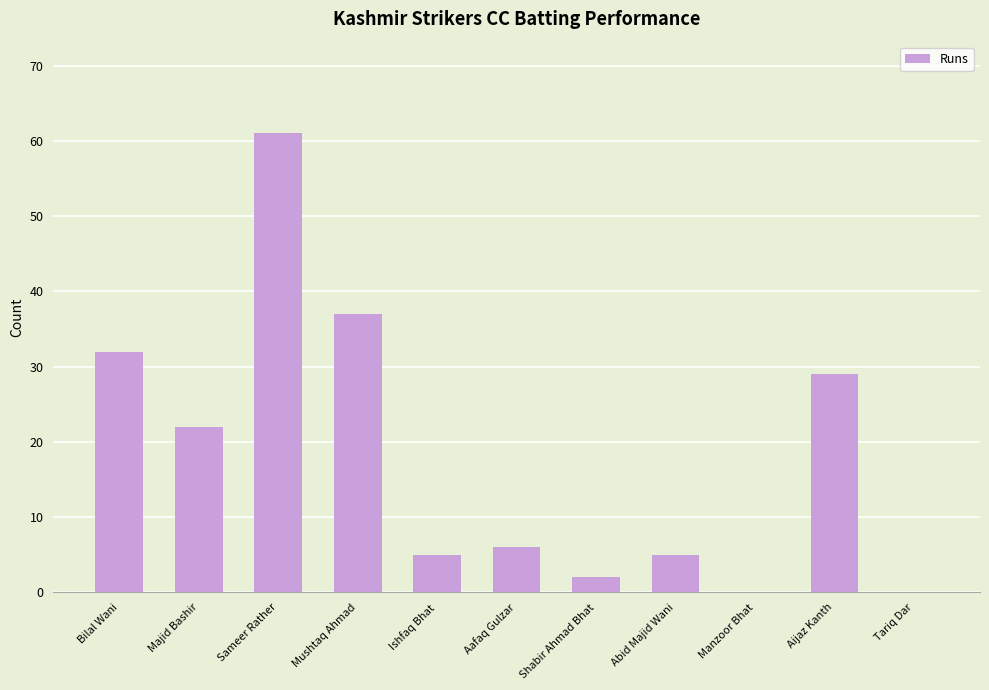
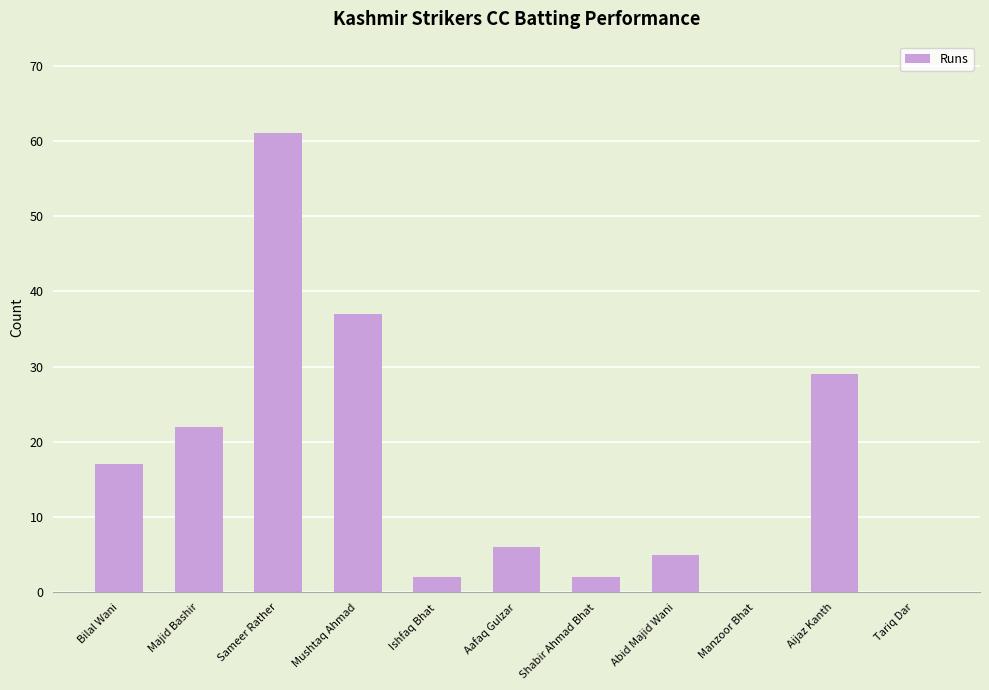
Bilal Wani: 32 -> 17
Ishfaq Bhat: 5 -> 2
